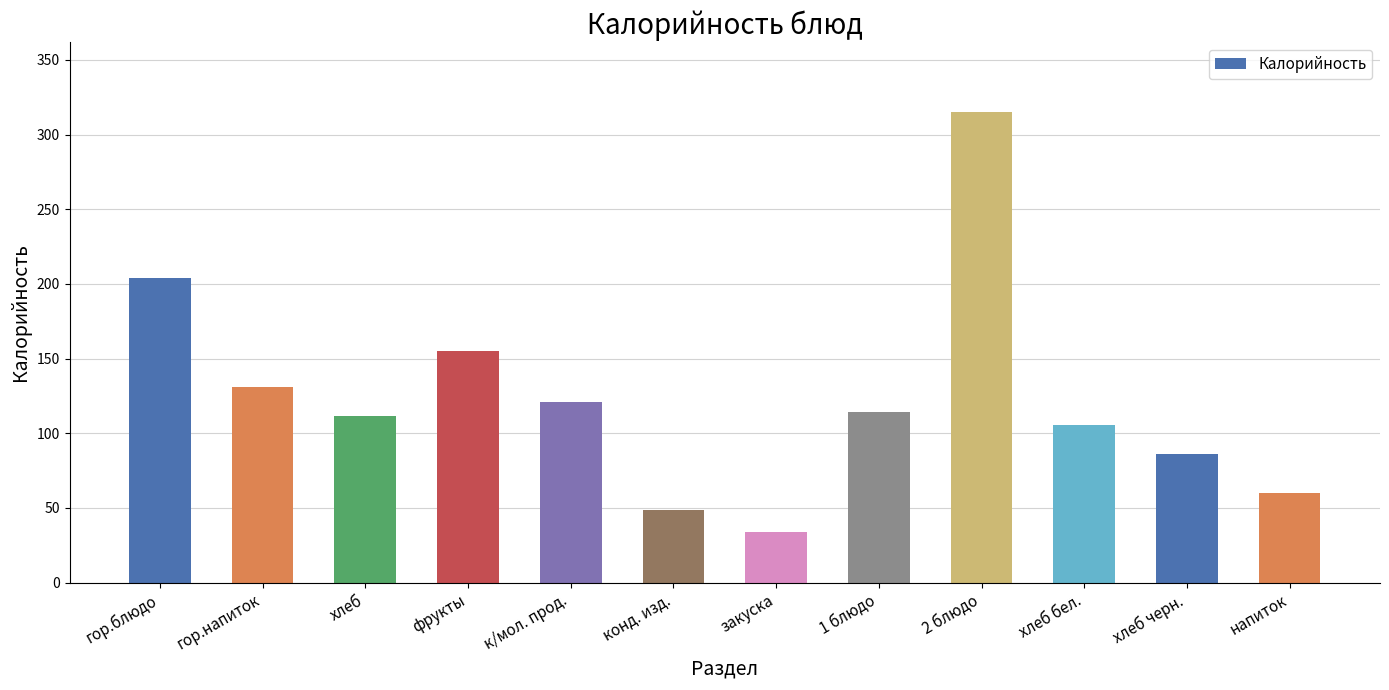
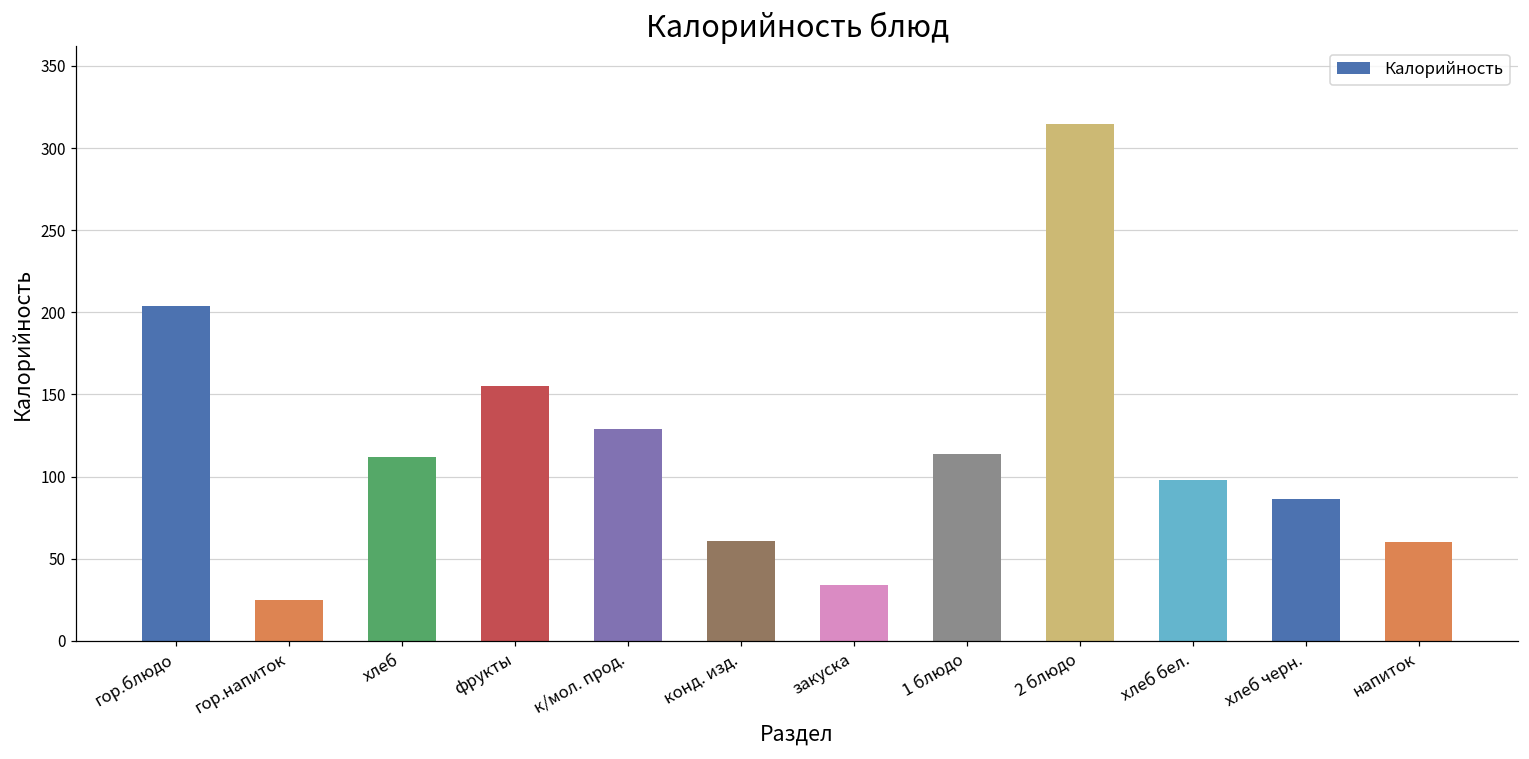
гор.напиток: 131 -> 25
к/мол. прод.: 121 -> 129
конд. изд.: 49 -> 61
хлеб бел.: 105 -> 98
